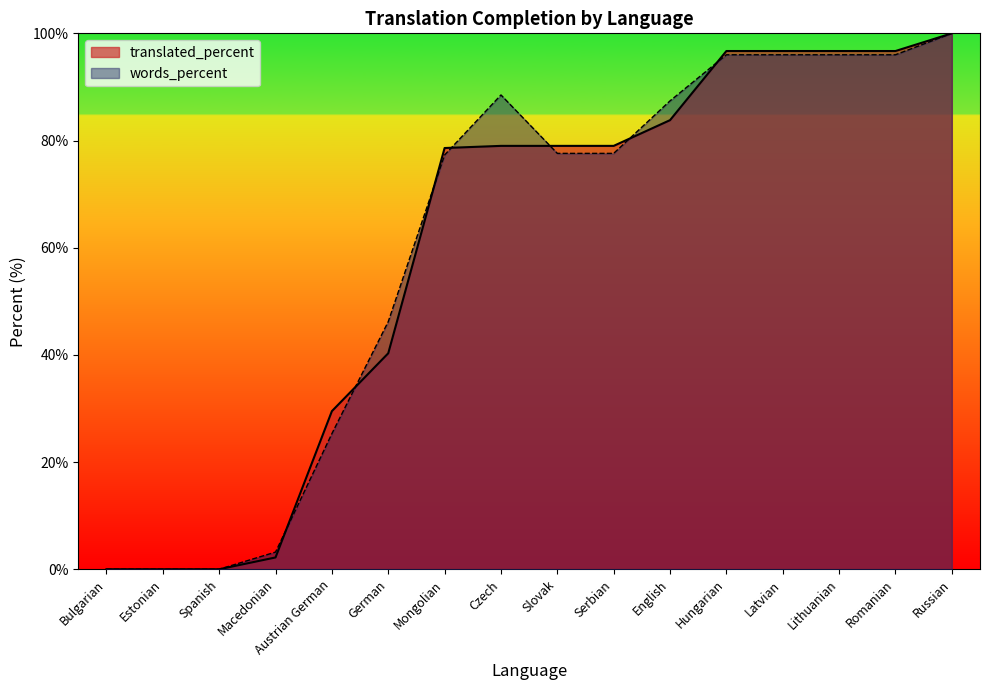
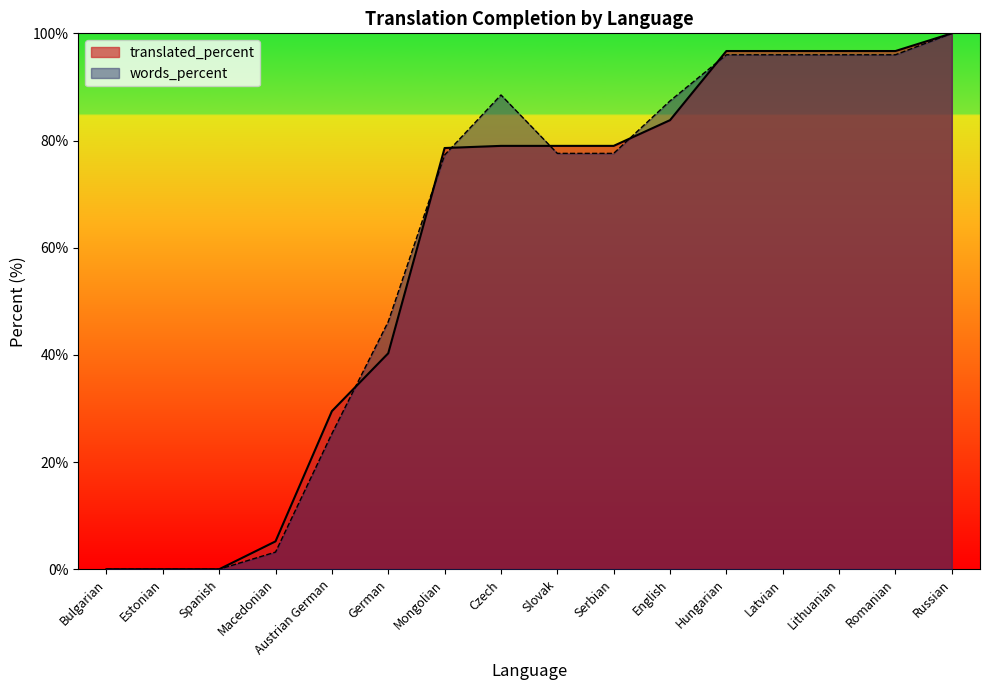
translated_percent, Macedonian: 2% -> 5%
